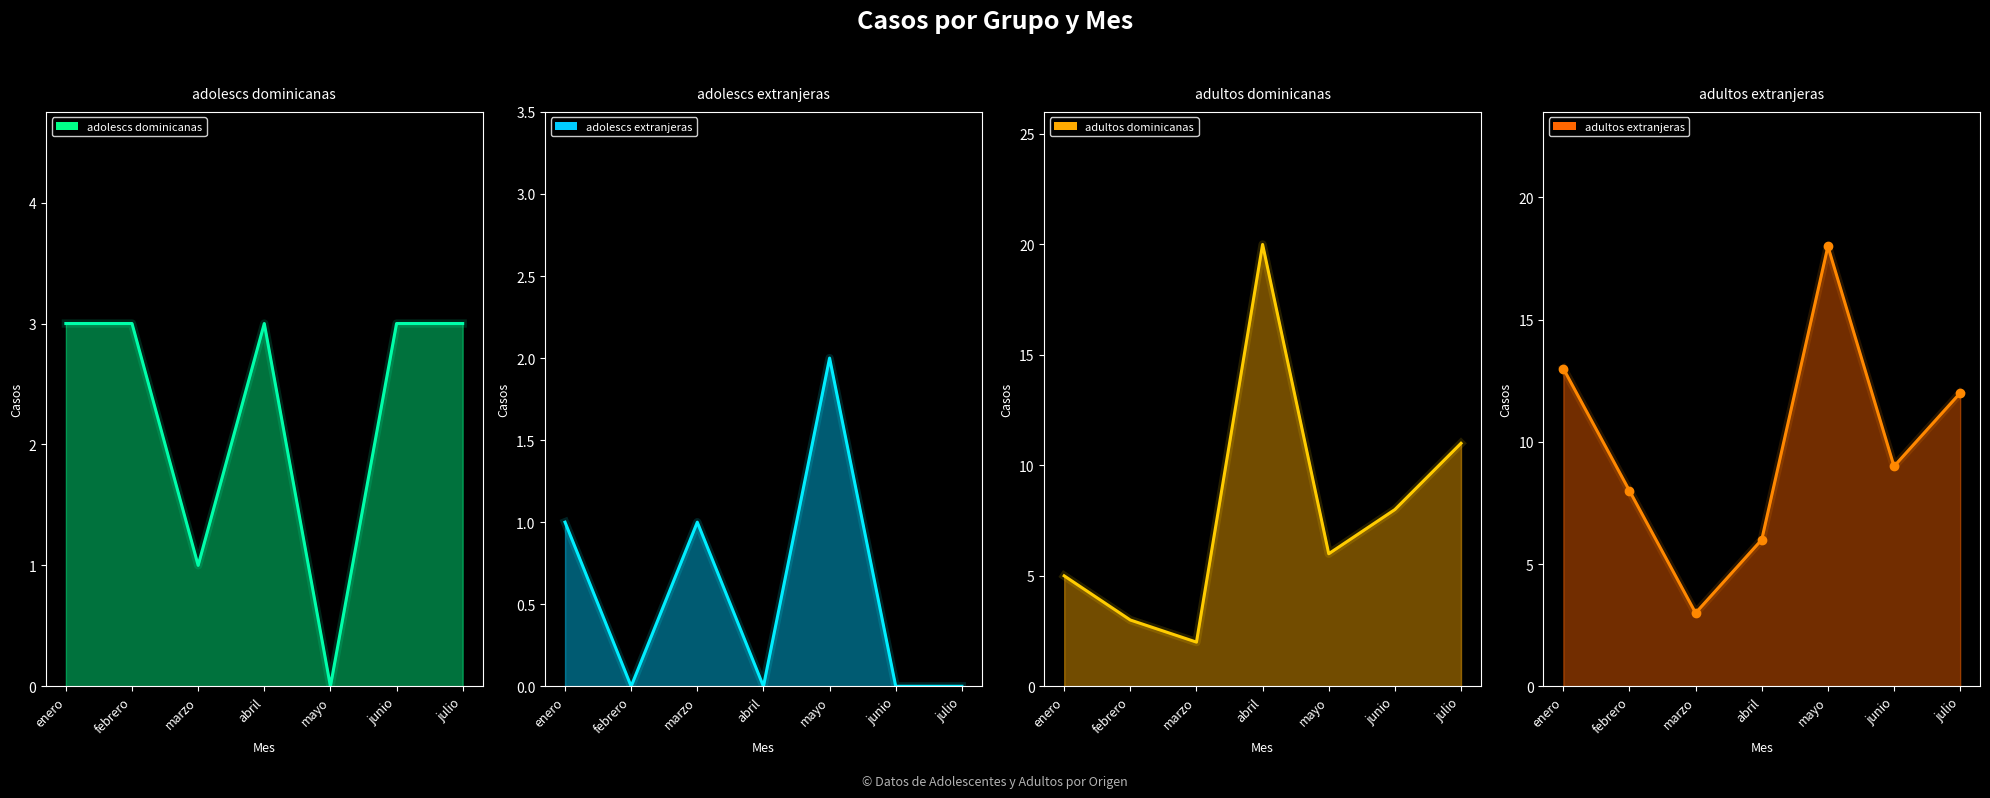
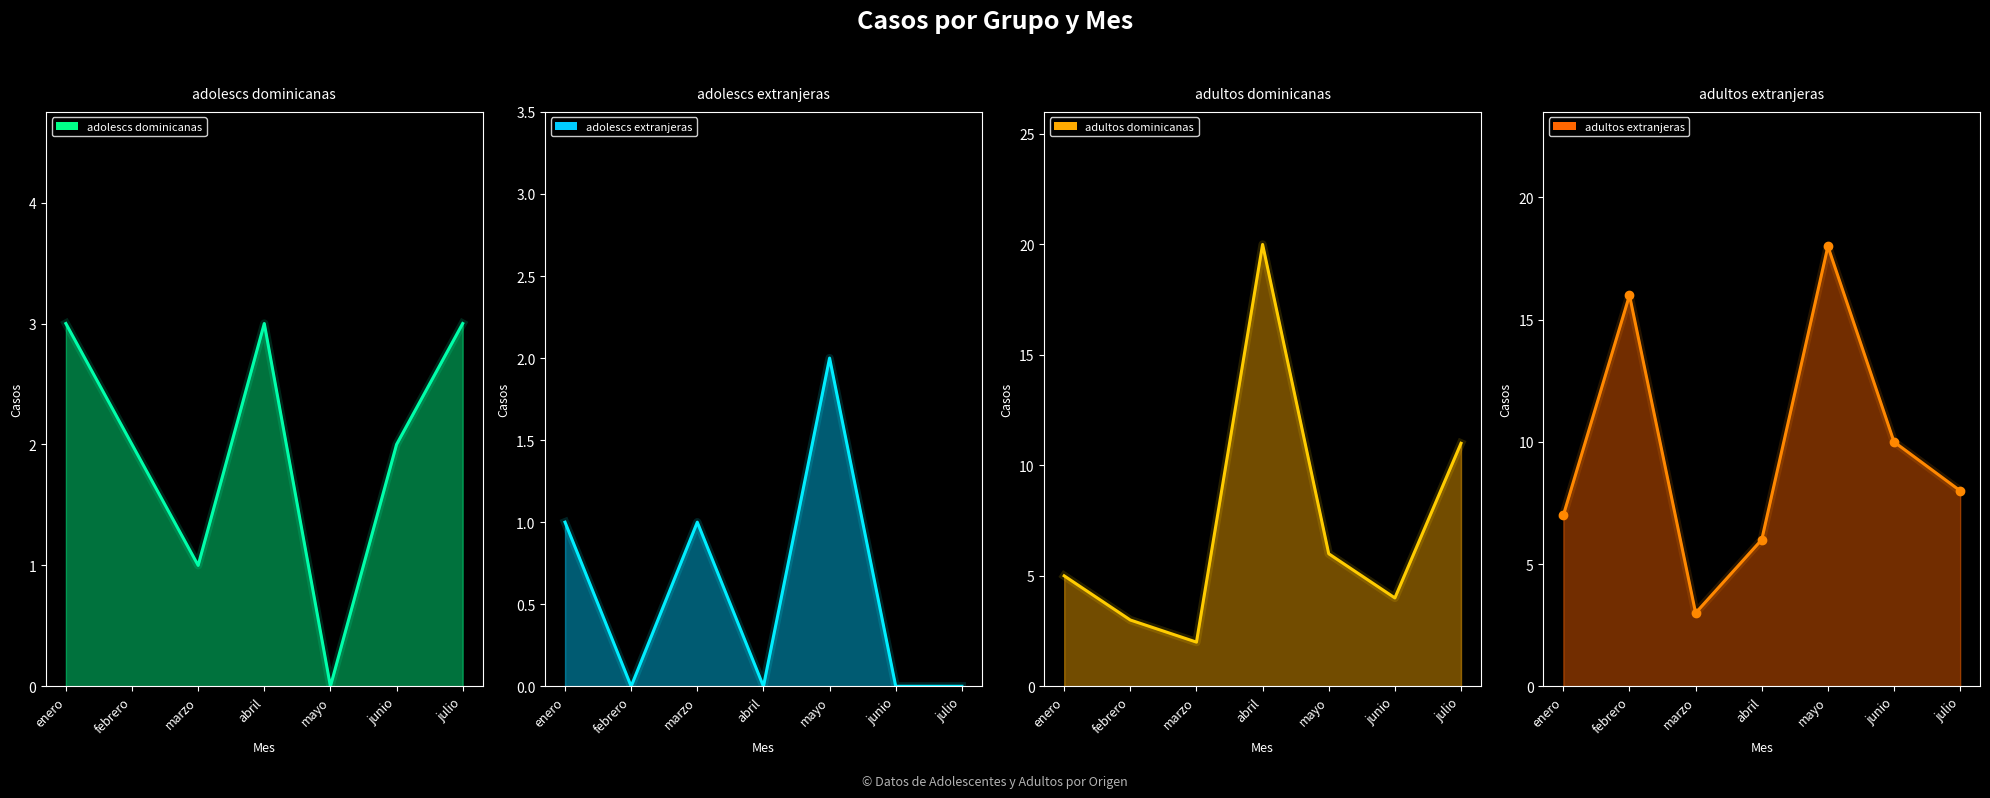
adolescs dominicanas, febrero: 3 -> 2
adolescs dominicanas, junio: 3 -> 2
adultos dominicanas, junio: 8 -> 4
adultos extranjeras, enero: 13 -> 7
adultos extranjeras, febrero: 8 -> 16
adultos extranjeras, junio: 9 -> 10
adultos extranjeras, julio: 12 -> 8
